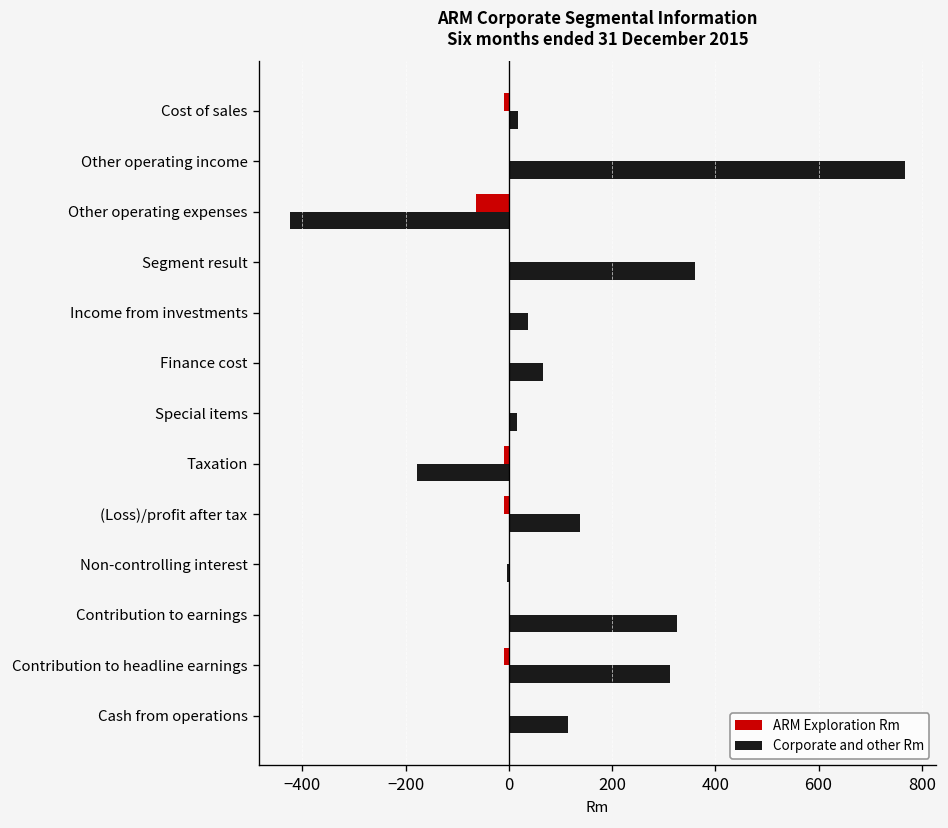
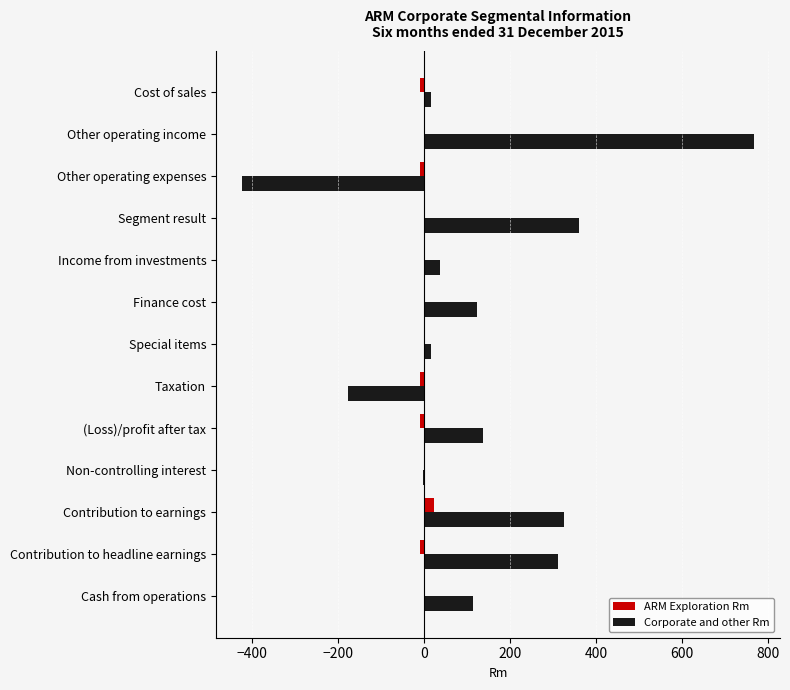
ARM Exploration Rm, Other operating expenses: -60 -> -10
Corporate and other Rm, Finance cost: 70 -> 120
ARM Exploration Rm, Contribution to earnings: 0 -> 20
